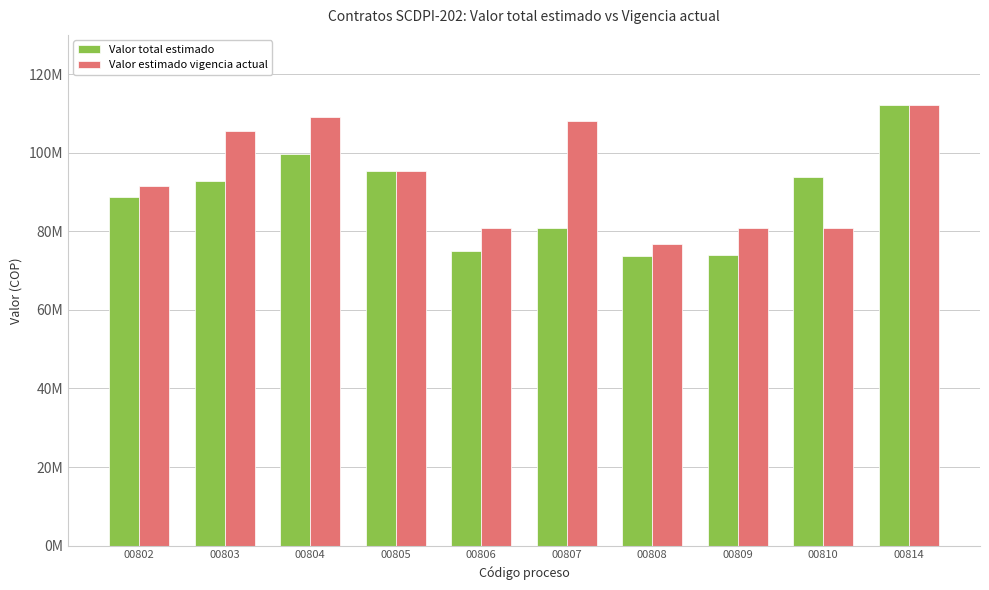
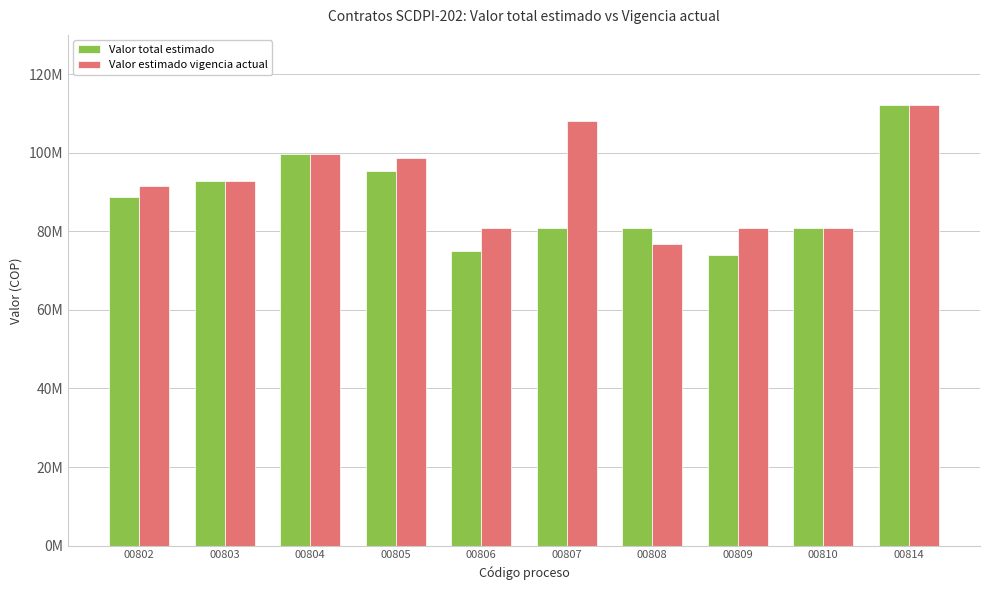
Valor estimado vigencia actual, 00803: 106000000 -> 93000000
Valor estimado vigencia actual, 00804: 109000000 -> 100000000
Valor estimado vigencia actual, 00805: 95000000 -> 99000000
Valor total estimado, 00808: 74000000 -> 81000000
Valor total estimado, 00810: 94000000 -> 81000000
